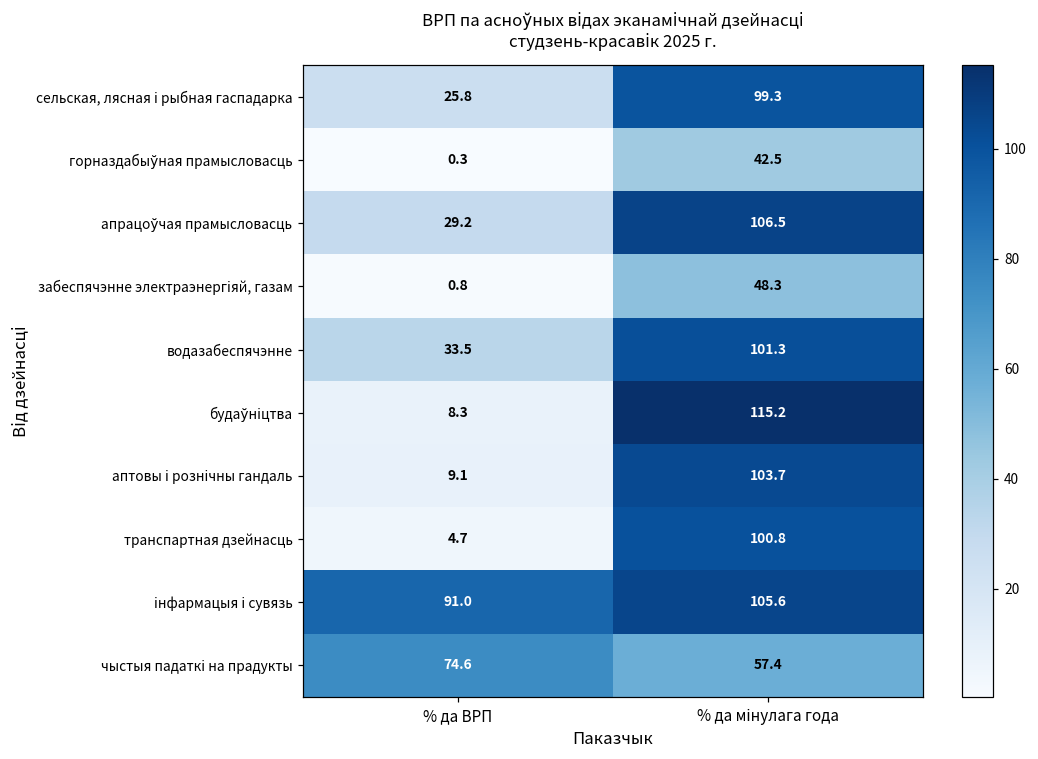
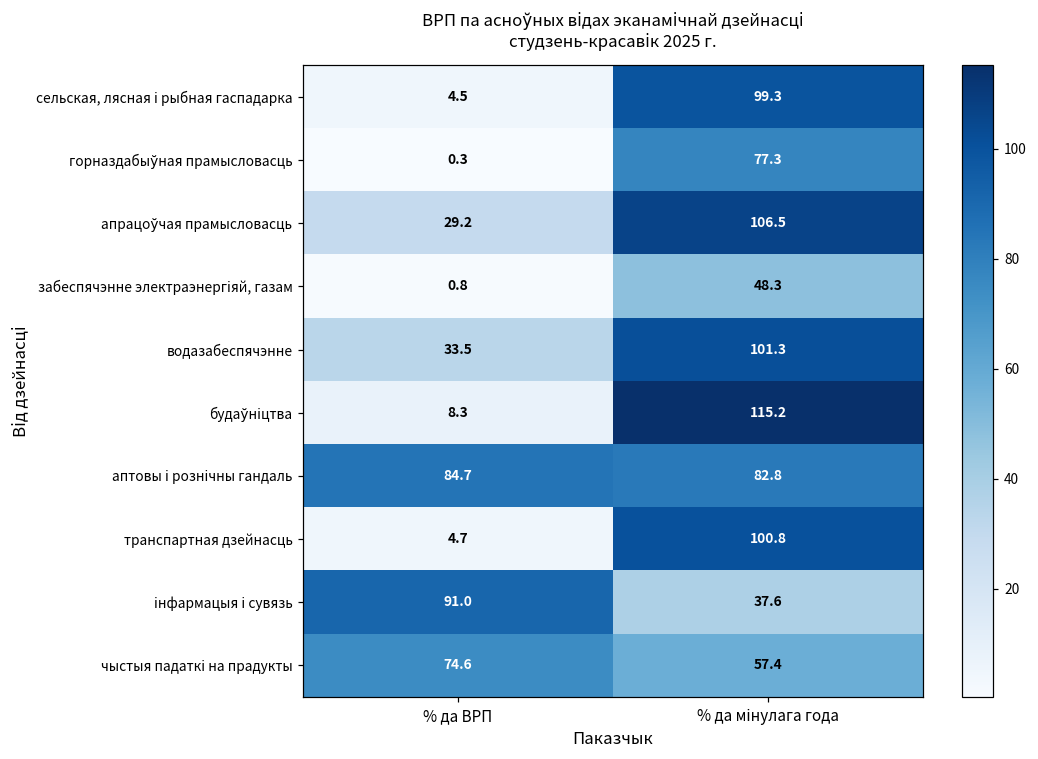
сельская, лясная і рыбная гаспадарка, % да ВРП: 25.8 -> 4.5
горназдабыўная прамысловасць, % да мінулага года: 42.5 -> 77.3
аптовы і рознічны гандаль, % да ВРП: 9.1 -> 84.7
аптовы і рознічны гандаль, % да мінулага года: 103.7 -> 82.8
інфармацыя і сувязь, % да мінулага года: 105.6 -> 37.6
